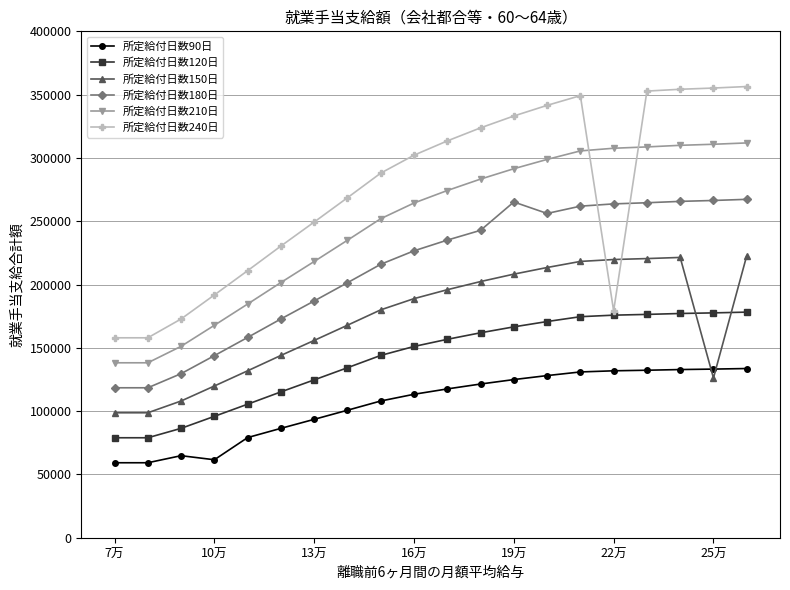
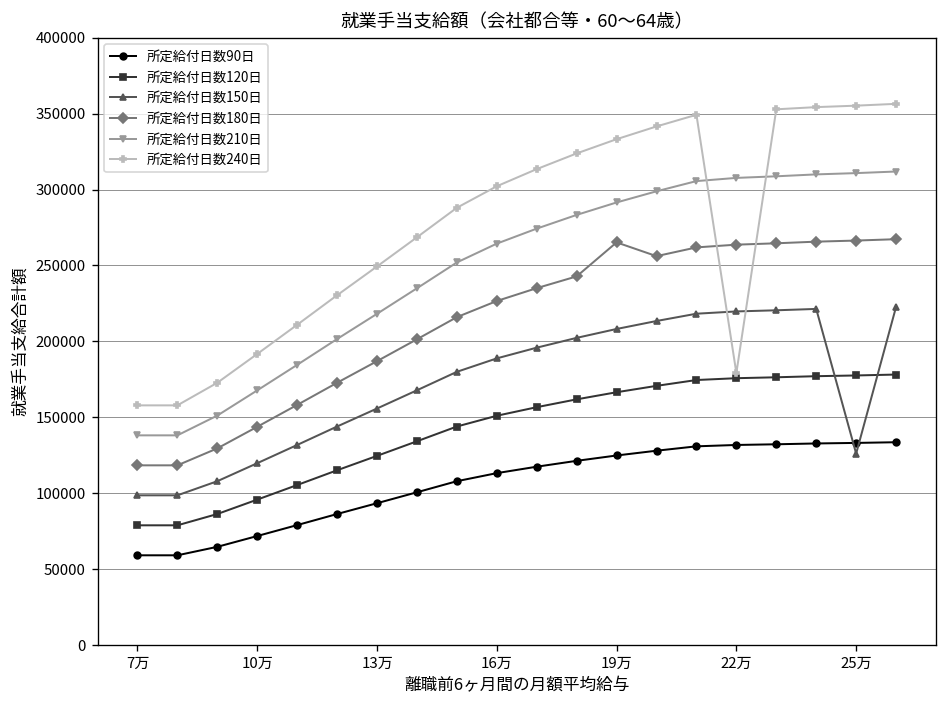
所定給付日数90日, 10万: 62000 -> 72000
